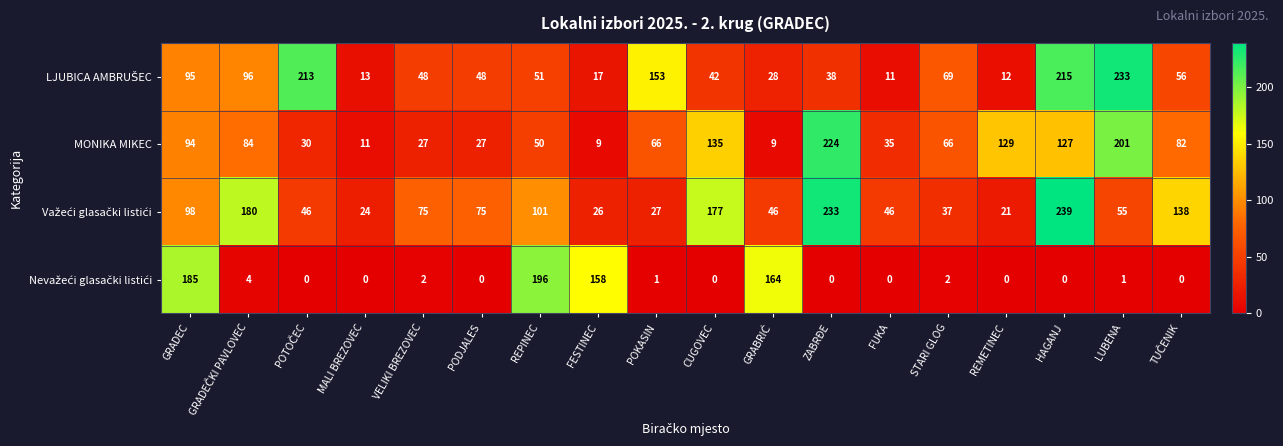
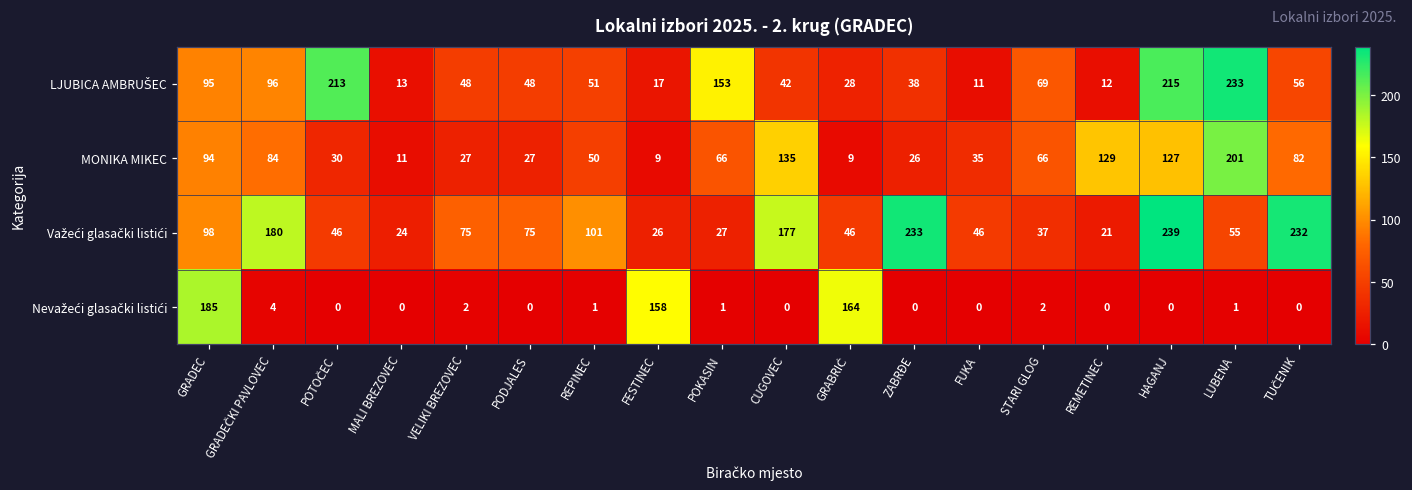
MONIKA MIKEC, ZABRĐE: 224 -> 26
Važeći glasački listići, TUČENIK: 138 -> 232
Nevažeći glasački listići, REPINEC: 196 -> 1
